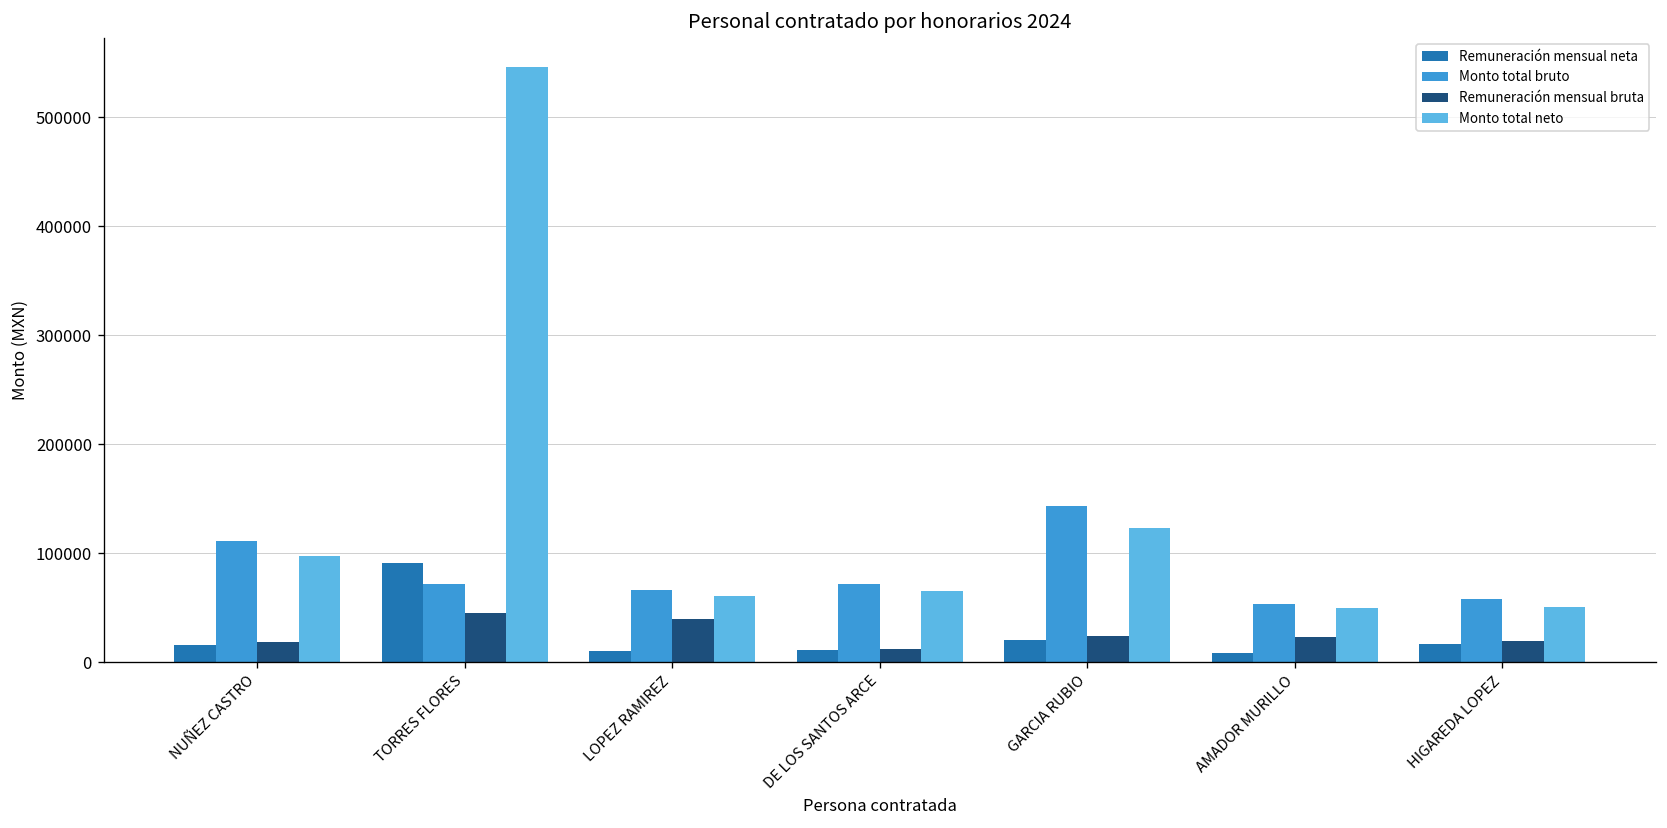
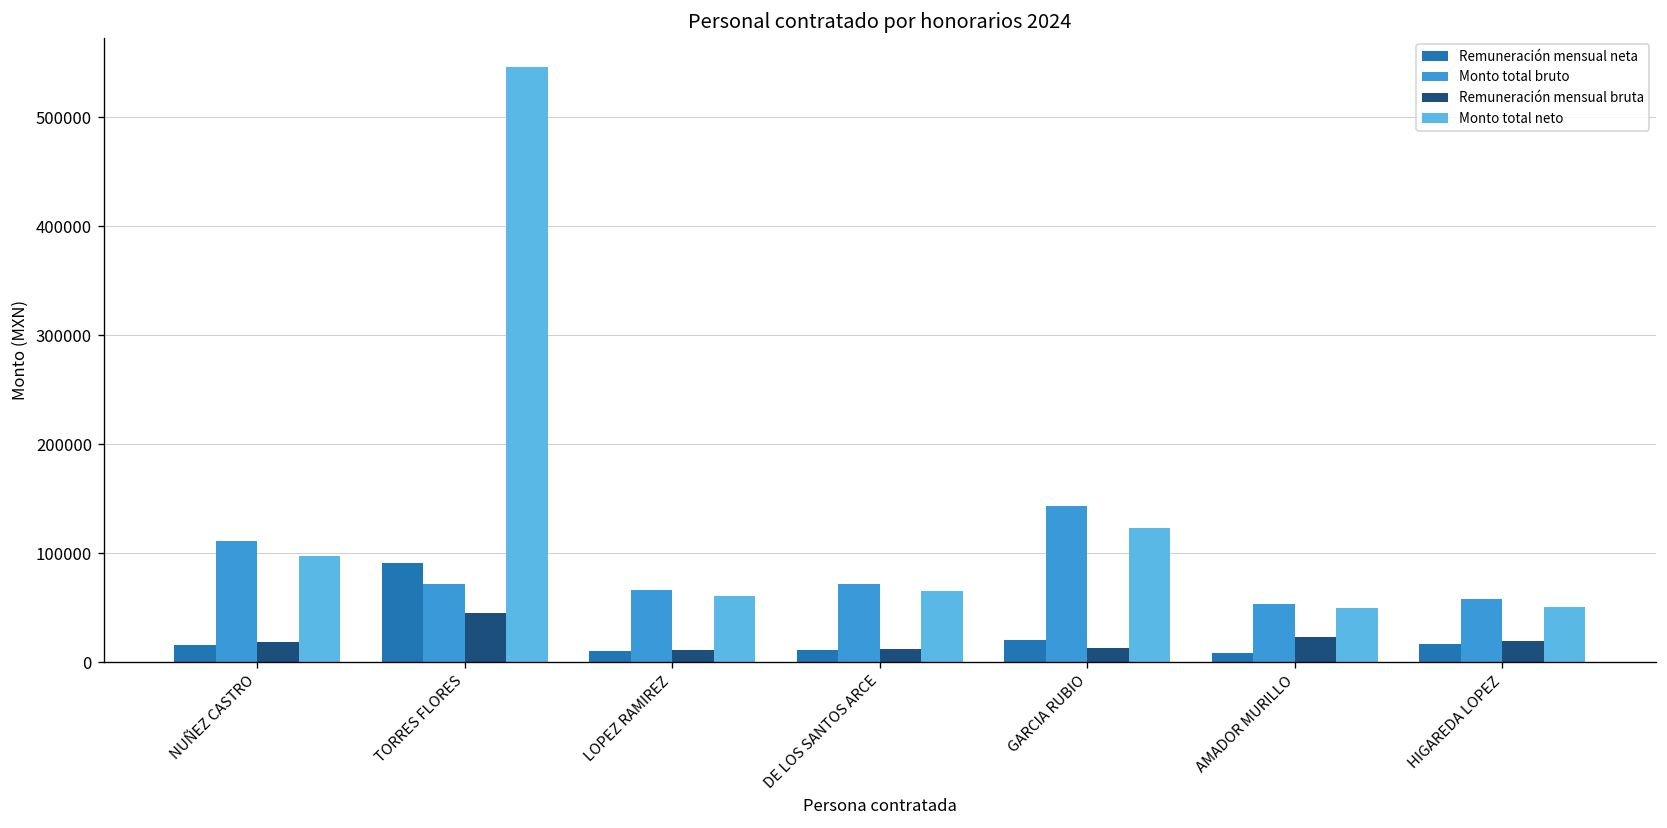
Remuneración mensual bruta, LOPEZ RAMIREZ: 40000 -> 10000
Remuneración mensual bruta, GARCIA RUBIO: 20000 -> 10000
